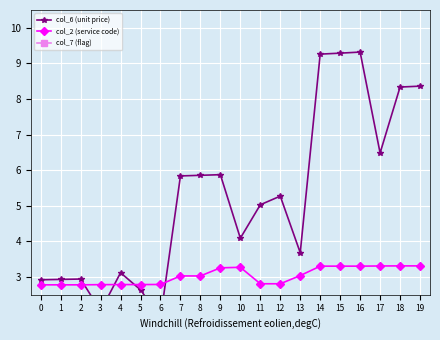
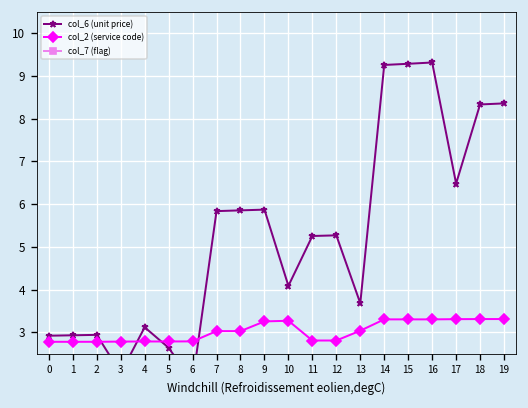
col_6 (unit price), 11: 5.0 -> 5.3
